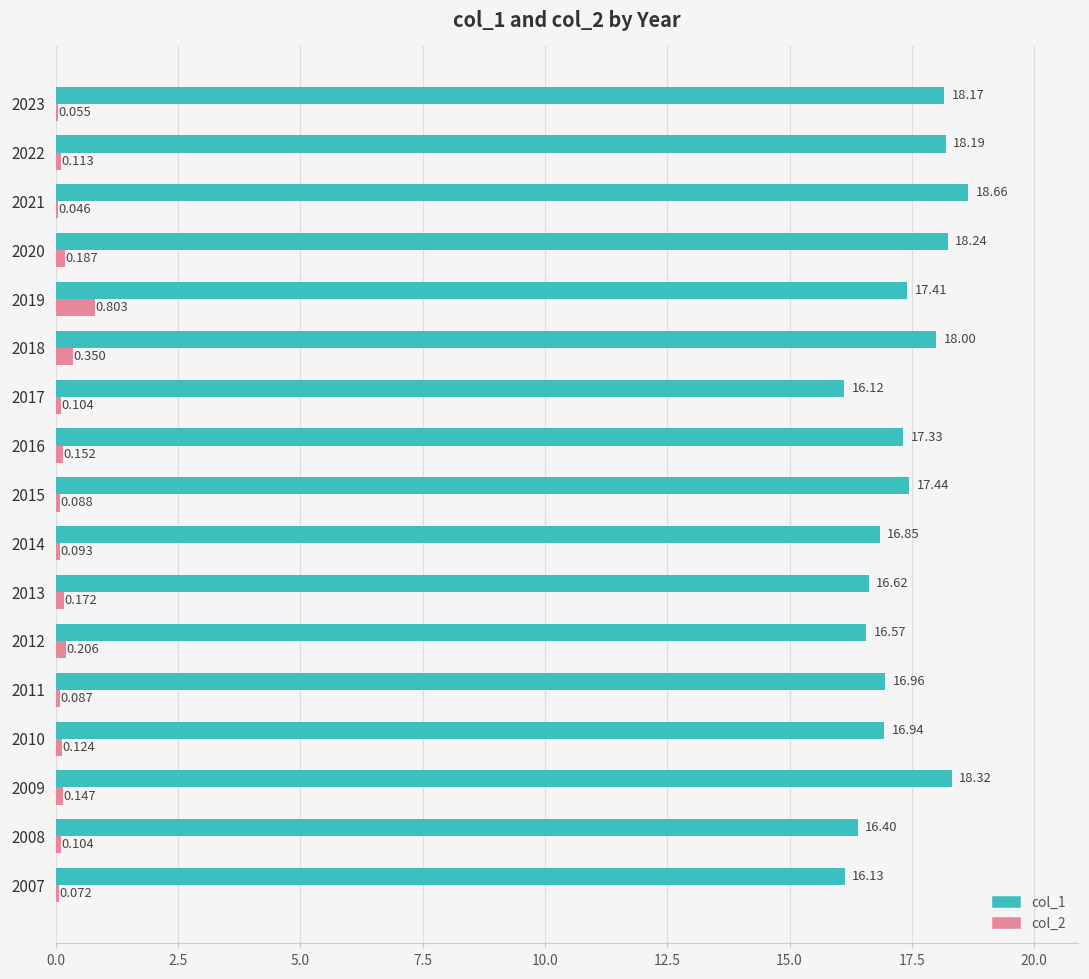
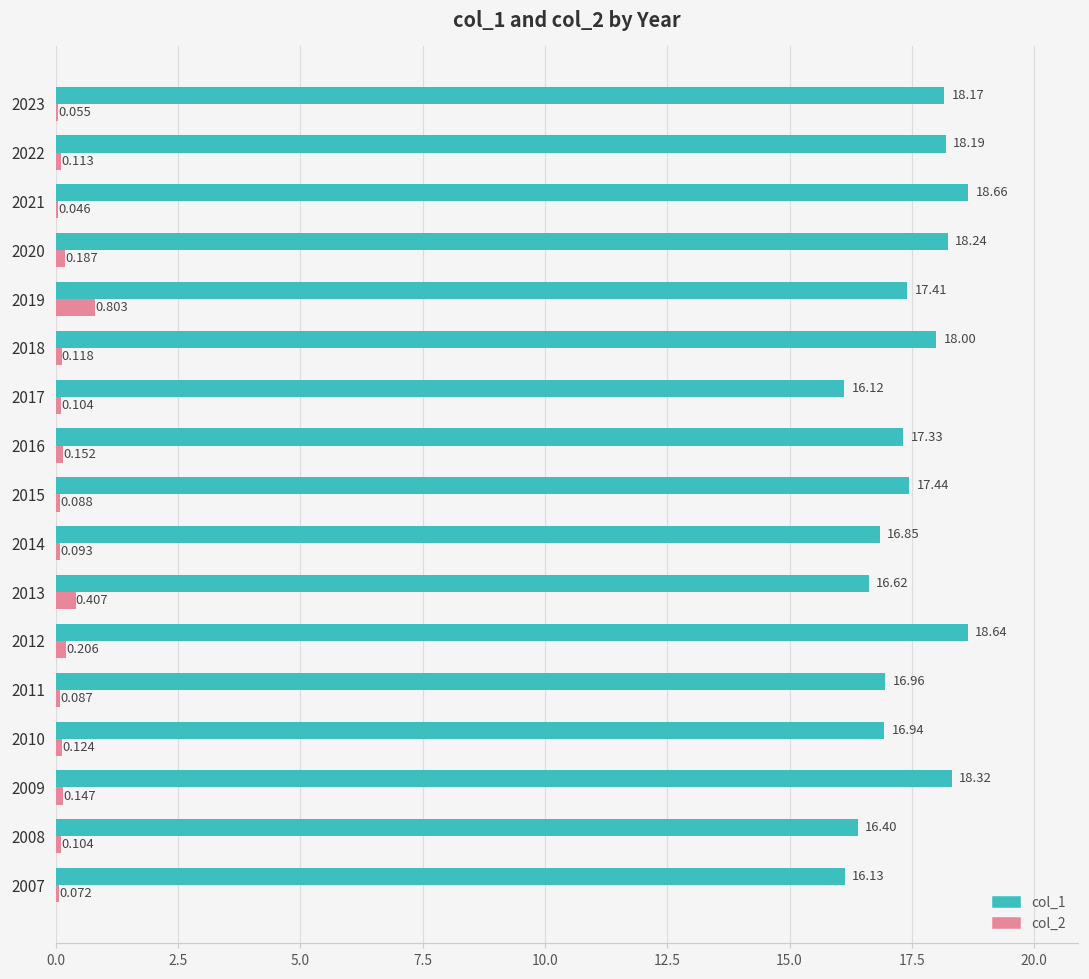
col_2, 2018: 0.350 -> 0.118
col_2, 2013: 0.172 -> 0.407
col_1, 2012: 16.57 -> 18.64
